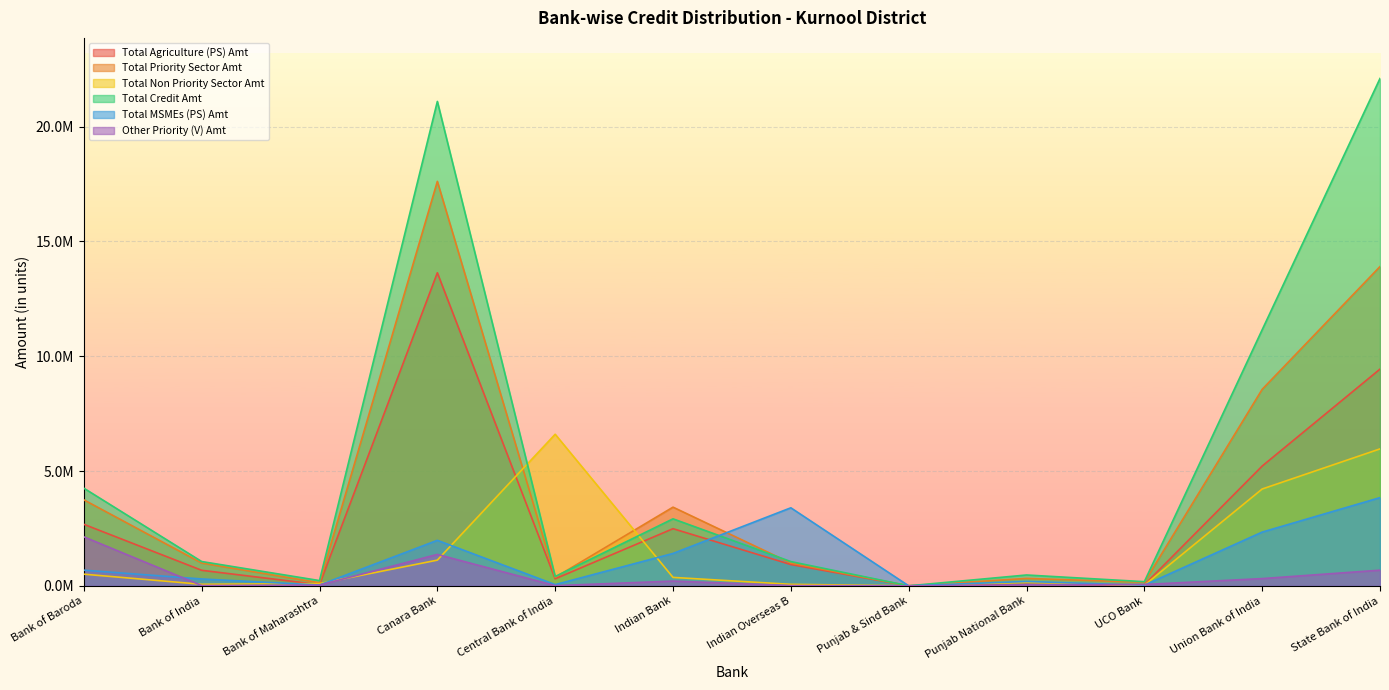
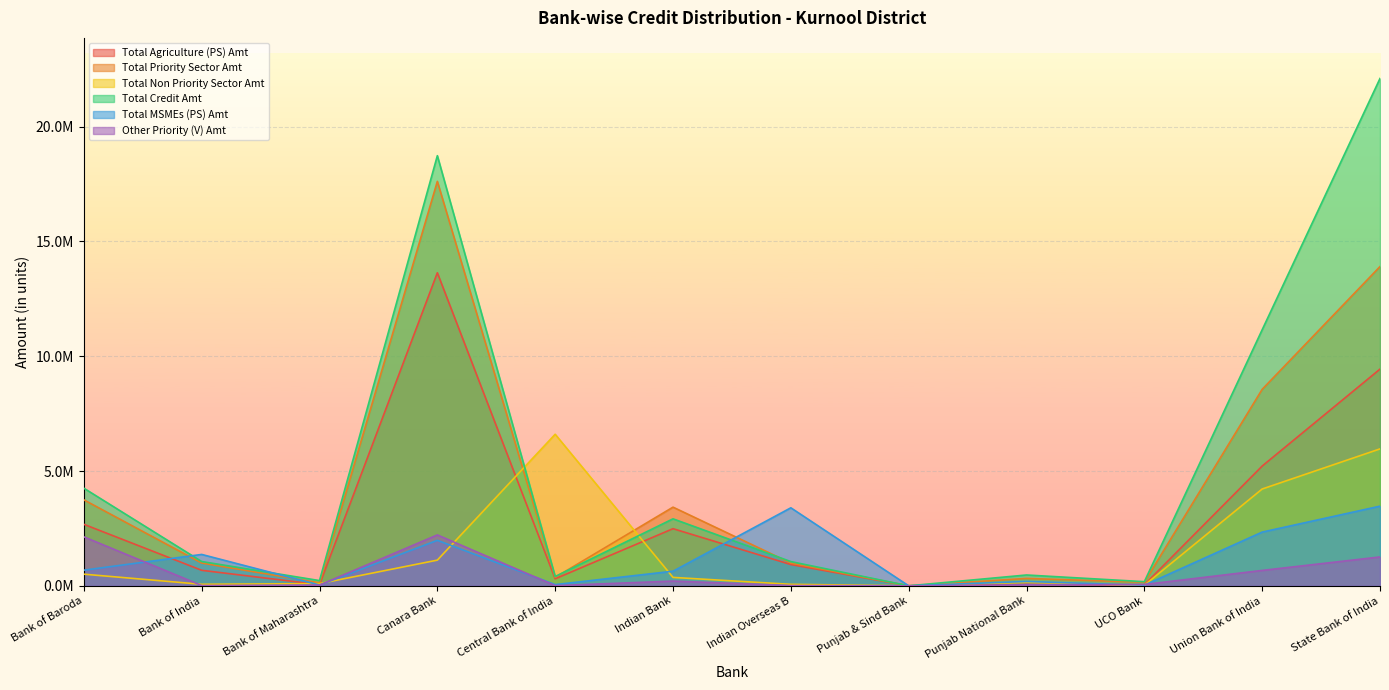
Total MSMEs (PS) Amt, Bank of India: 300000 -> 1400000
Total Credit Amt, Canara Bank: 21100000 -> 18700000
Other Priority (V) Amt, Canara Bank: 1400000 -> 2200000
Total MSMEs (PS) Amt, Indian Bank: 1400000 -> 600000
Other Priority (V) Amt, Union Bank of India: 300000 -> 700000
Total MSMEs (PS) Amt, State Bank of India: 3800000 -> 3500000
Other Priority (V) Amt, State Bank of India: 700000 -> 1300000
